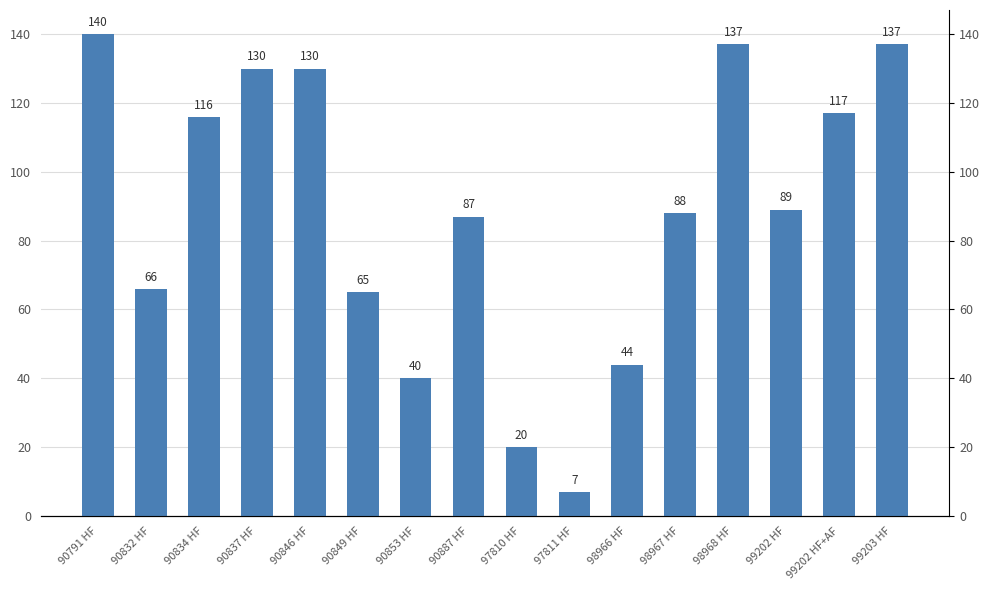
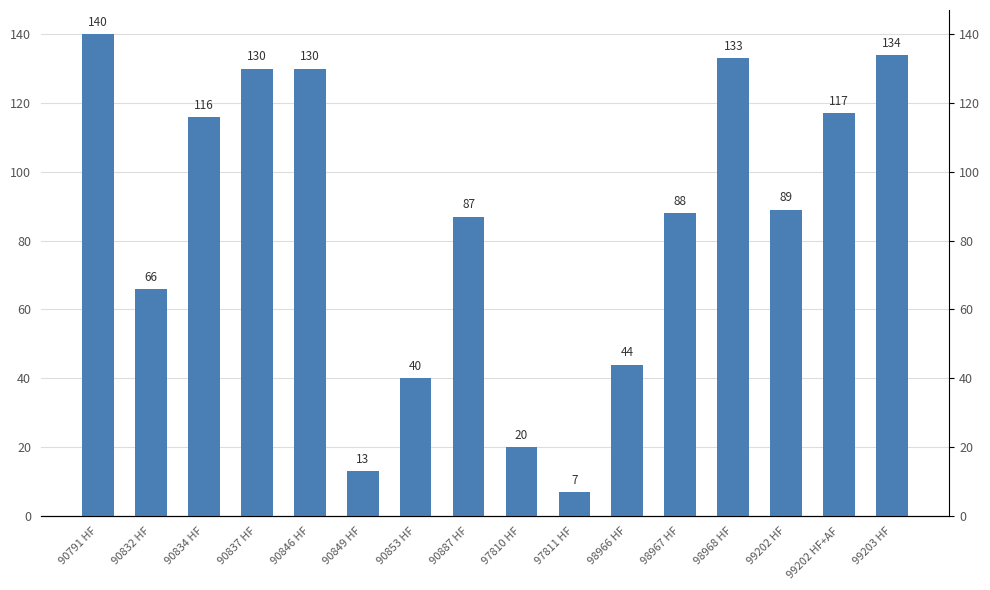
90849 HF: 65 -> 13
98968 HF: 137 -> 133
99203 HF: 137 -> 134
